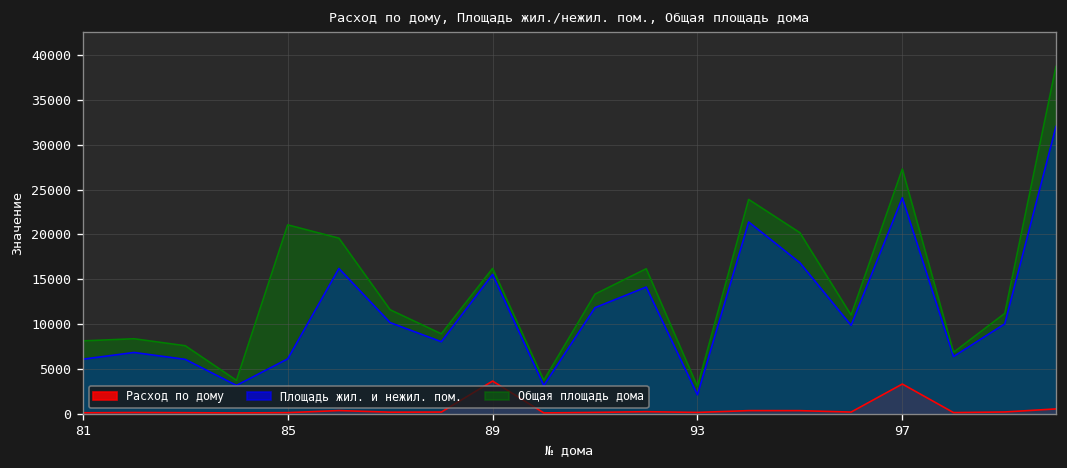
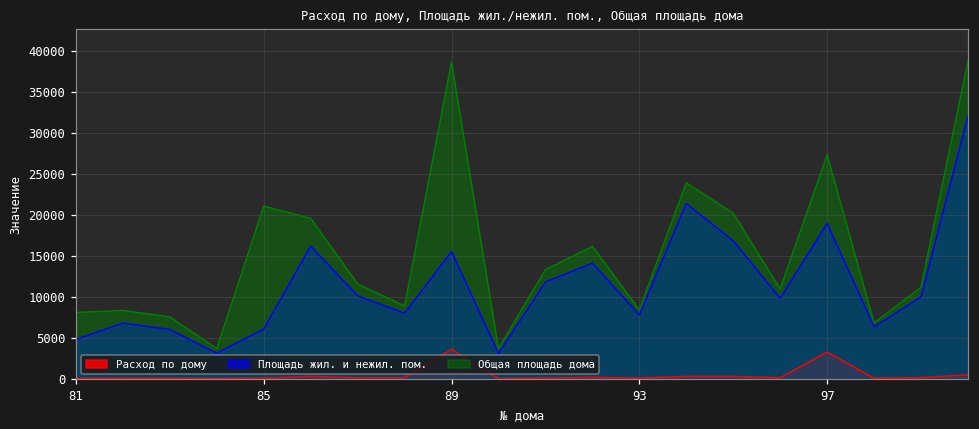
Площадь жил. и нежил. пом., 81: 6000 -> 5000
Общая площадь дома, 89: 16000 -> 39000
Площадь жил. и нежил. пом., 93: 2000 -> 8000
Общая площадь дома, 93: 3000 -> 8000
Площадь жил. и нежил. пом., 97: 24000 -> 19000
